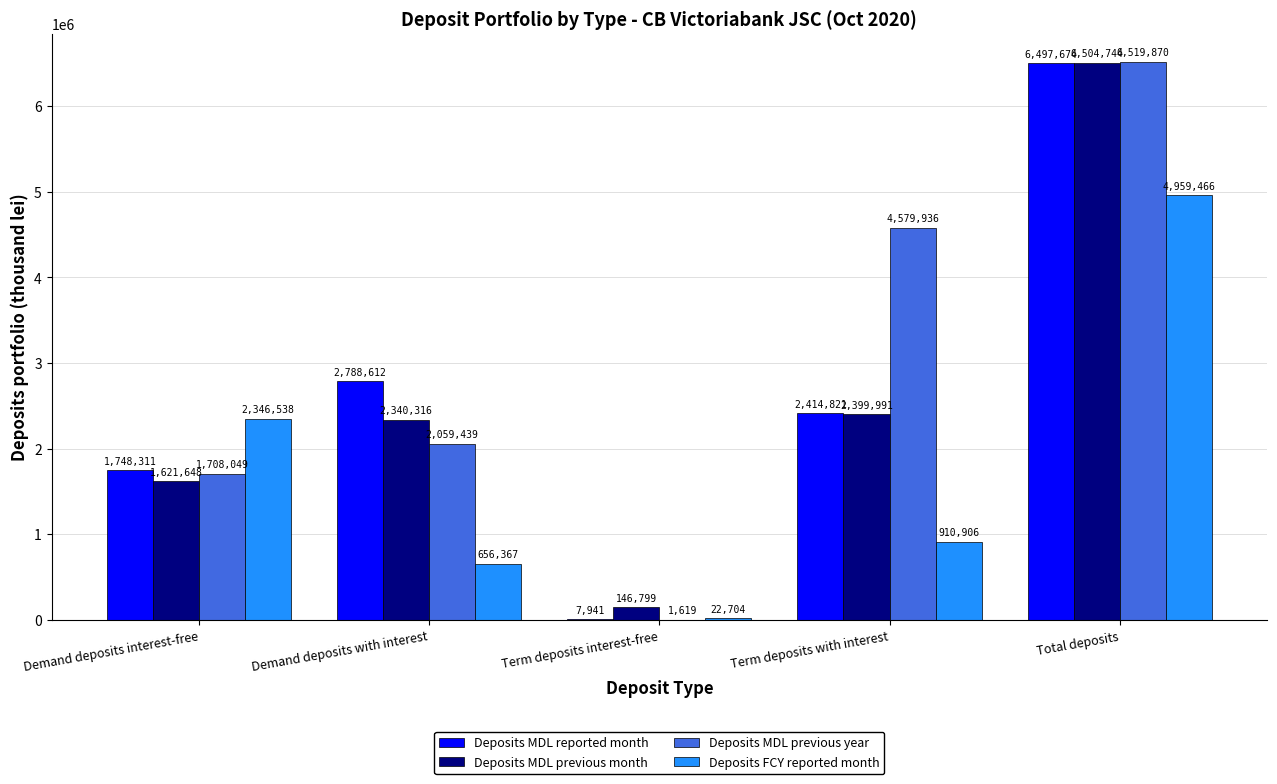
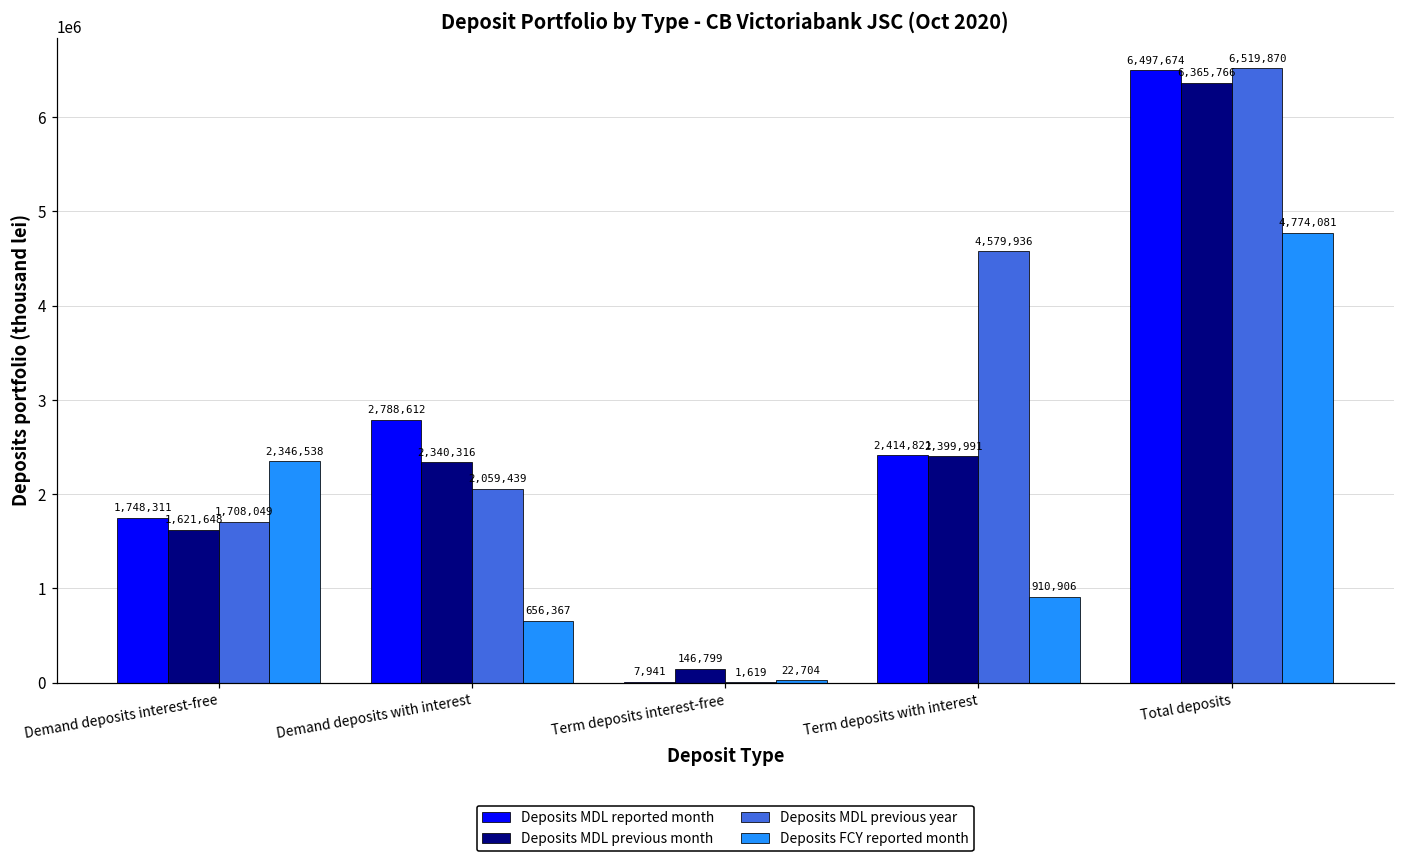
Deposits MDL previous month, Total deposits: 6,504,744 -> 6,365,766
Deposits FCY reported month, Total deposits: 4,959,466 -> 4,774,081
